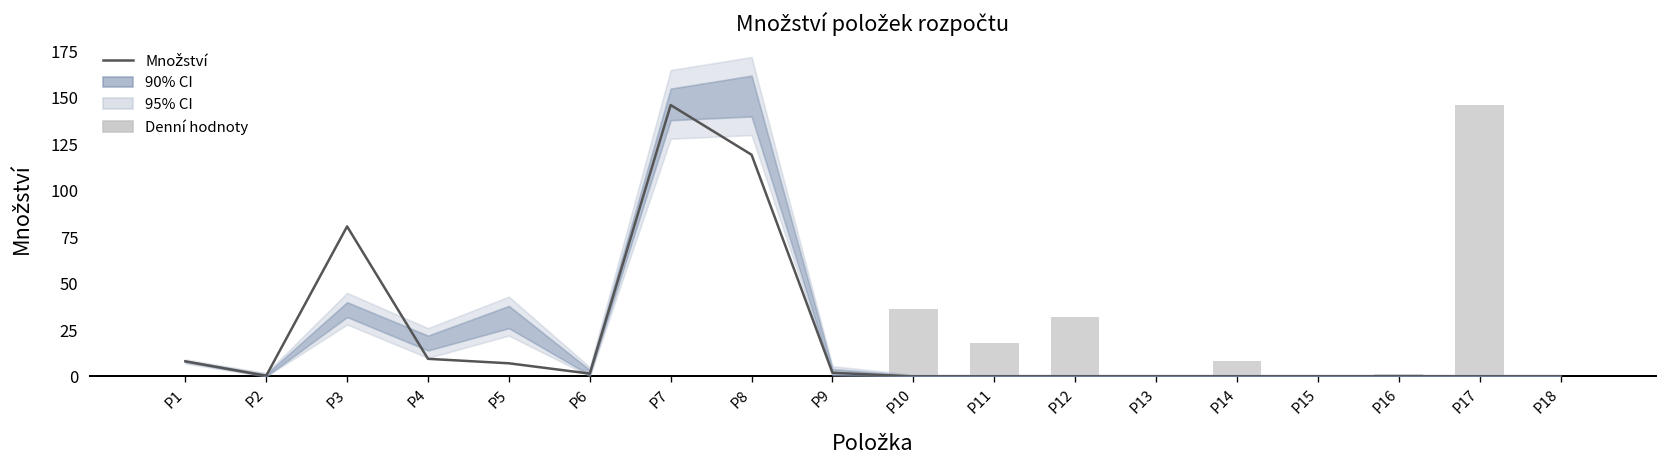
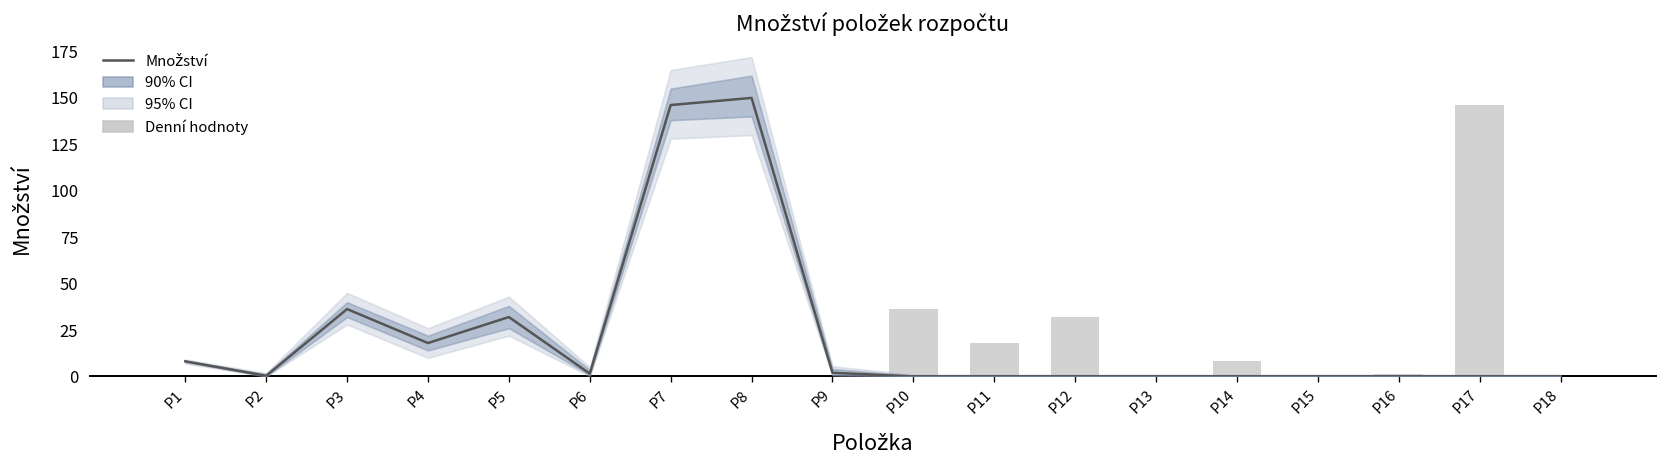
Množství, P3: 81 -> 36
Množství, P4: 10 -> 18
Množství, P5: 7 -> 32
Množství, P8: 119 -> 150
